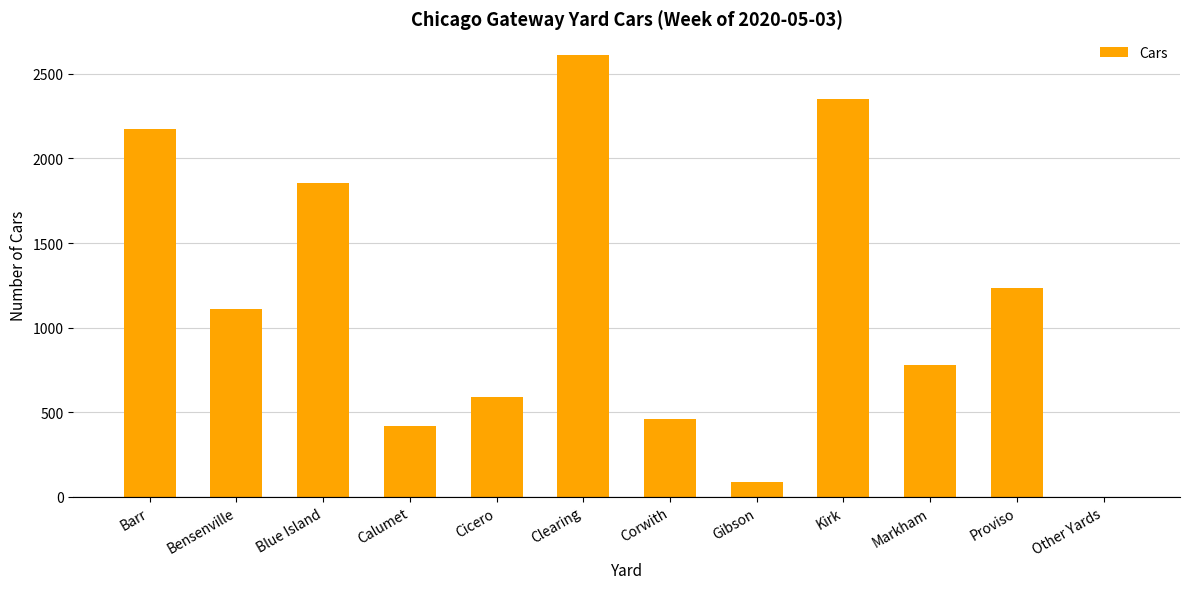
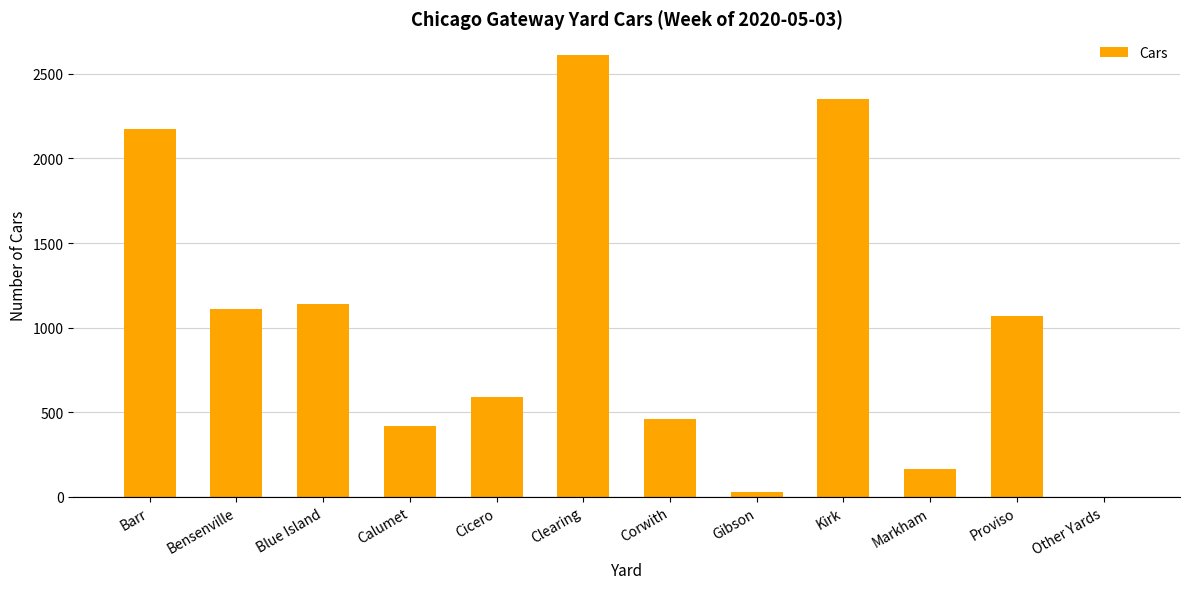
Blue Island: 1860 -> 1140
Gibson: 80 -> 30
Markham: 780 -> 160
Proviso: 1240 -> 1070
